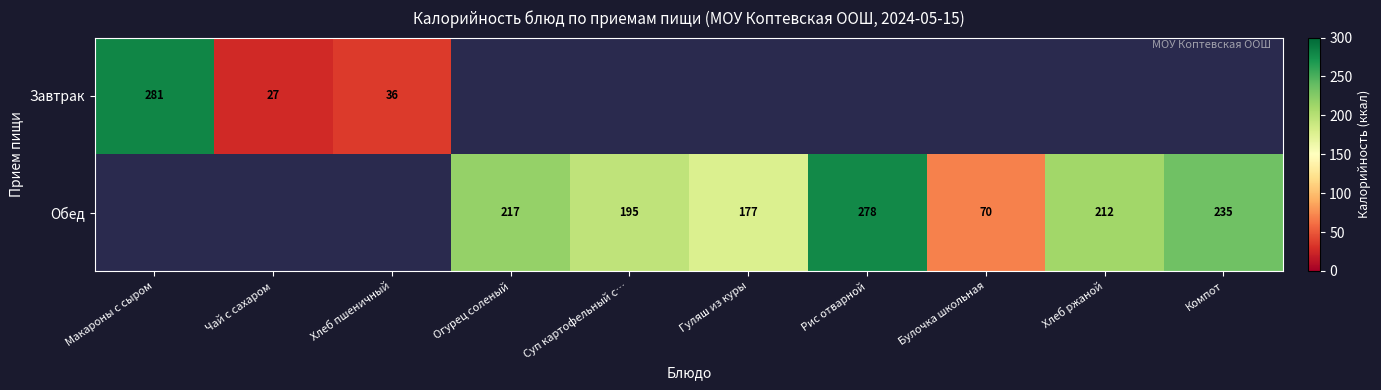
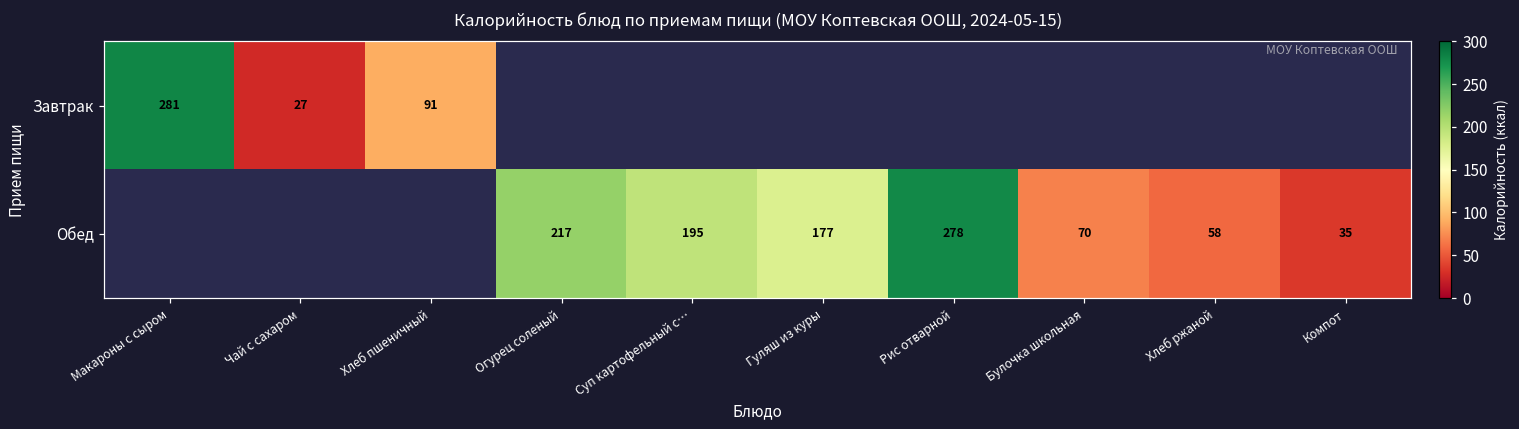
Завтрак, Хлеб пшеничный: 36 -> 91
Обед, Хлеб ржаной: 212 -> 58
Обед, Компот: 235 -> 35
